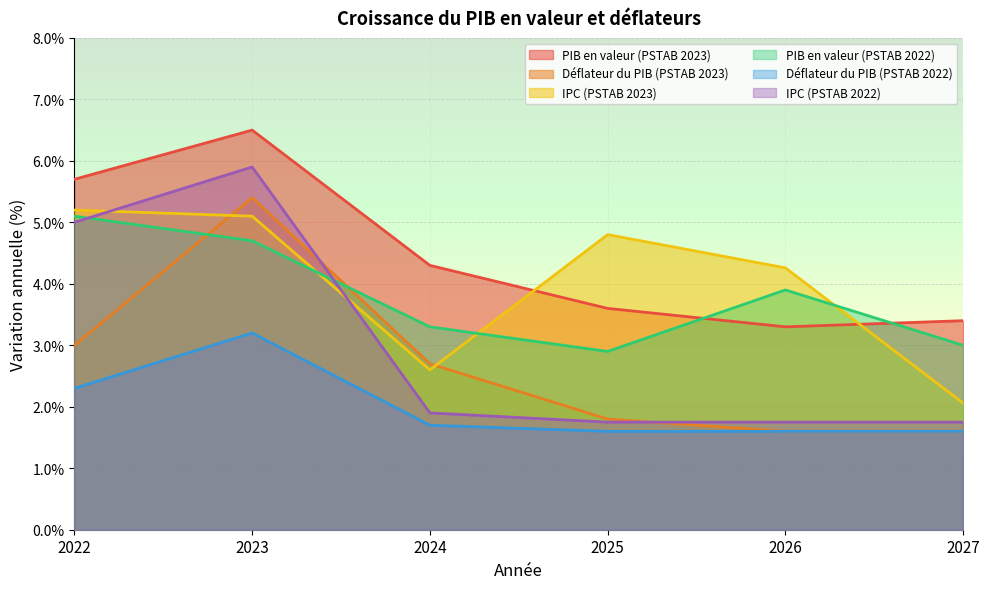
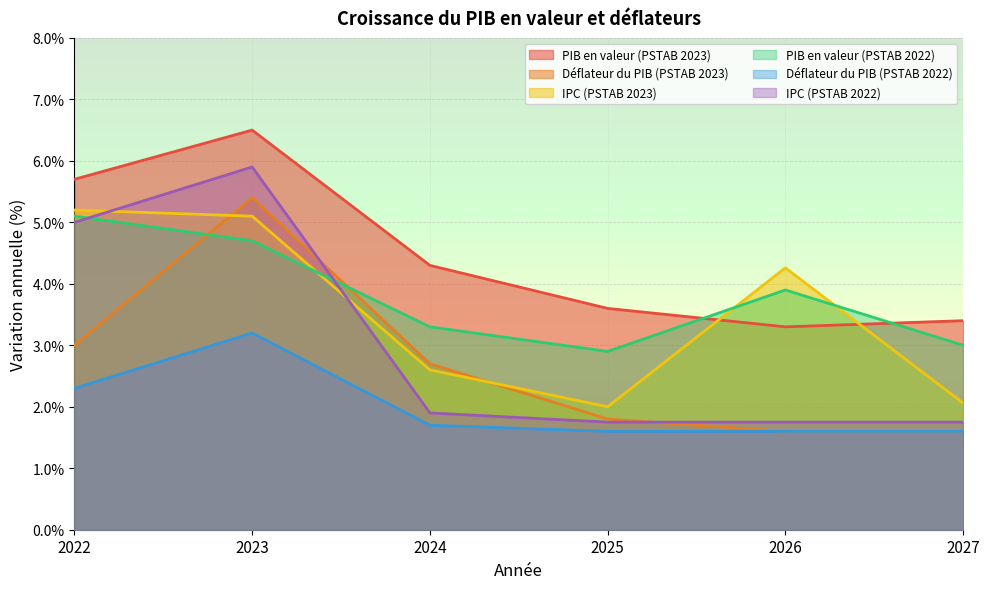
IPC (PSTAB 2023), 2025: 4.8% -> 2.0%
